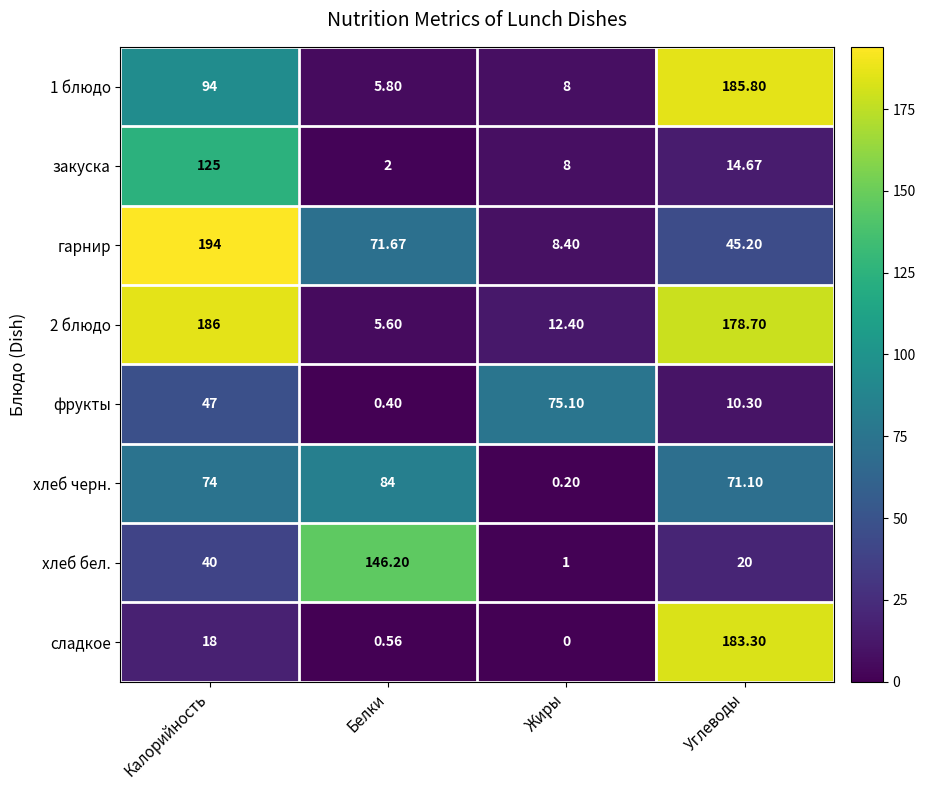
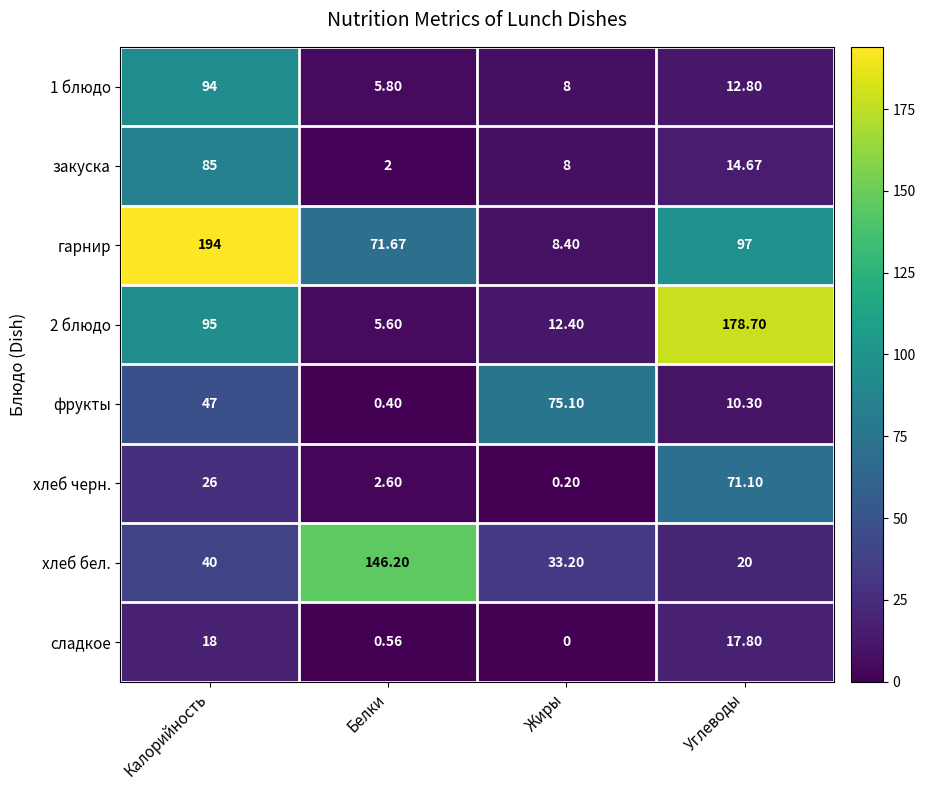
1 блюдо, Углеводы: 185.80 -> 12.80
закуска, Калорийность: 125 -> 85
гарнир, Углеводы: 45.20 -> 97
2 блюдо, Калорийность: 186 -> 95
хлеб черн., Калорийность: 74 -> 26
хлеб черн., Белки: 84 -> 2.60
хлеб бел., Жиры: 1 -> 33.20
сладкое, Углеводы: 183.30 -> 17.80
